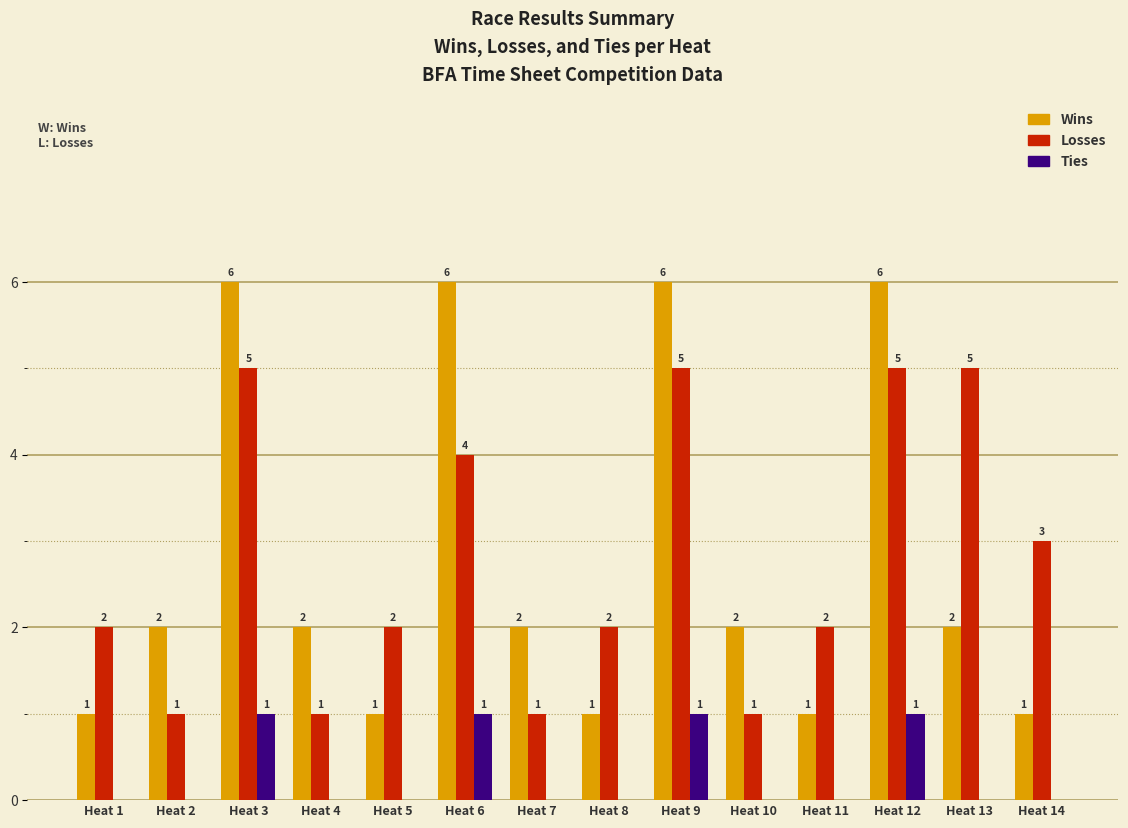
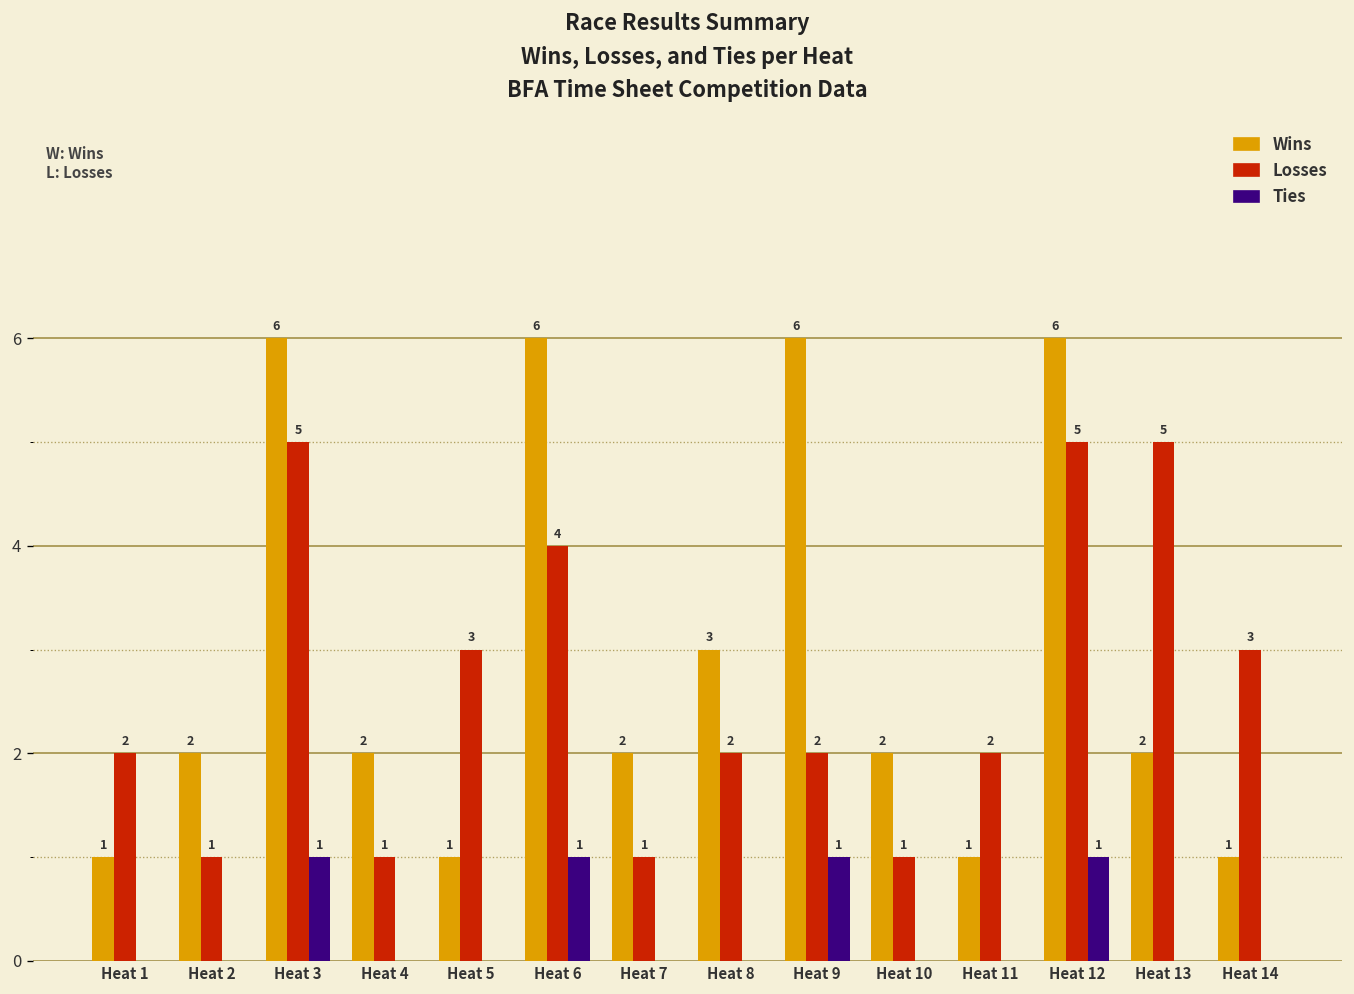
Losses, Heat 5: 2 -> 3
Wins, Heat 8: 1 -> 3
Losses, Heat 9: 5 -> 2
